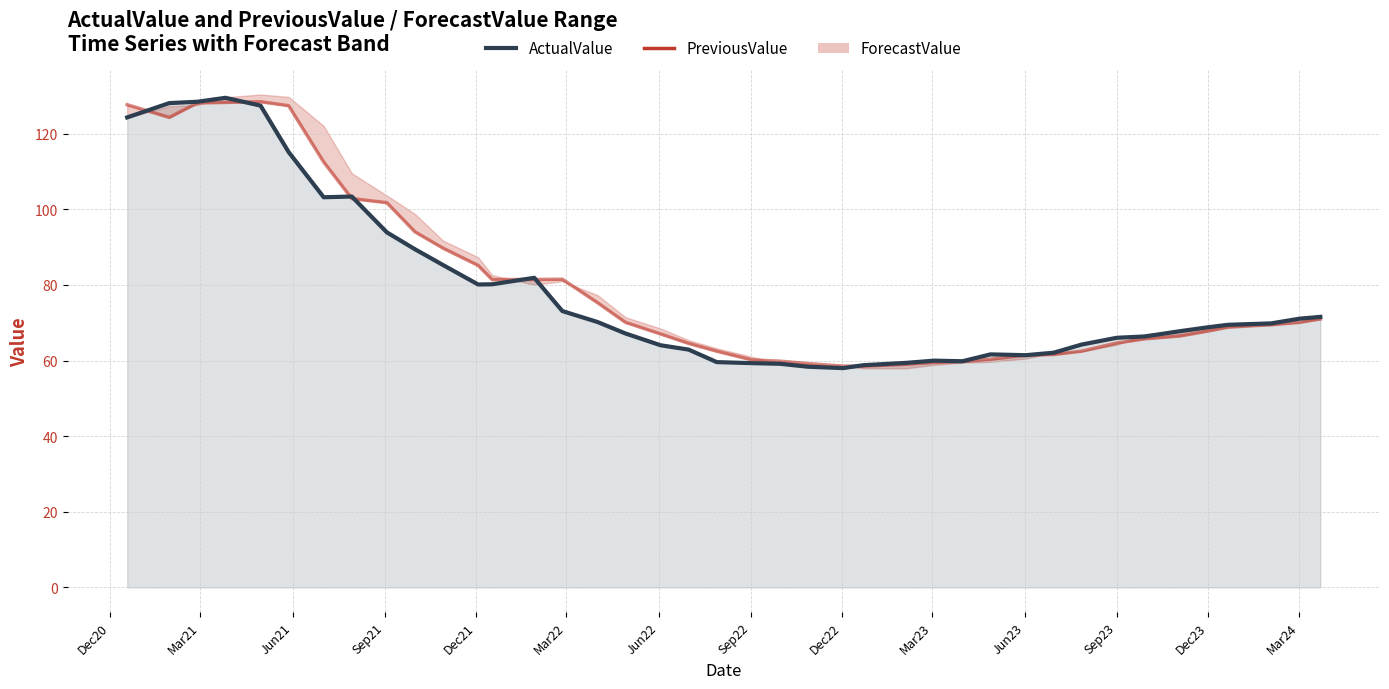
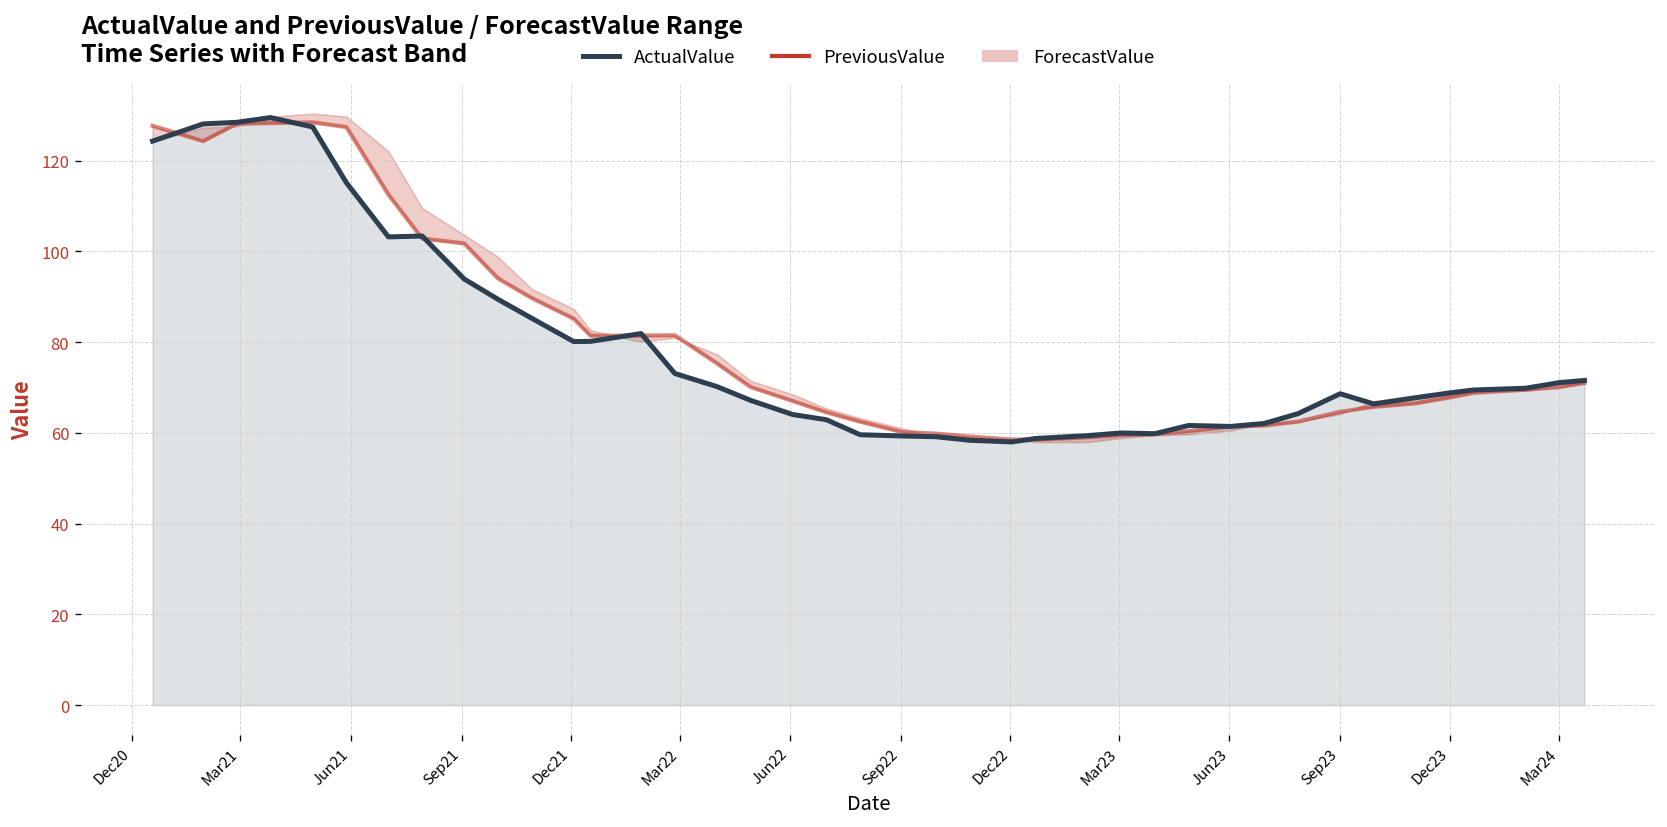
ActualValue, Sep23: 66 -> 69
